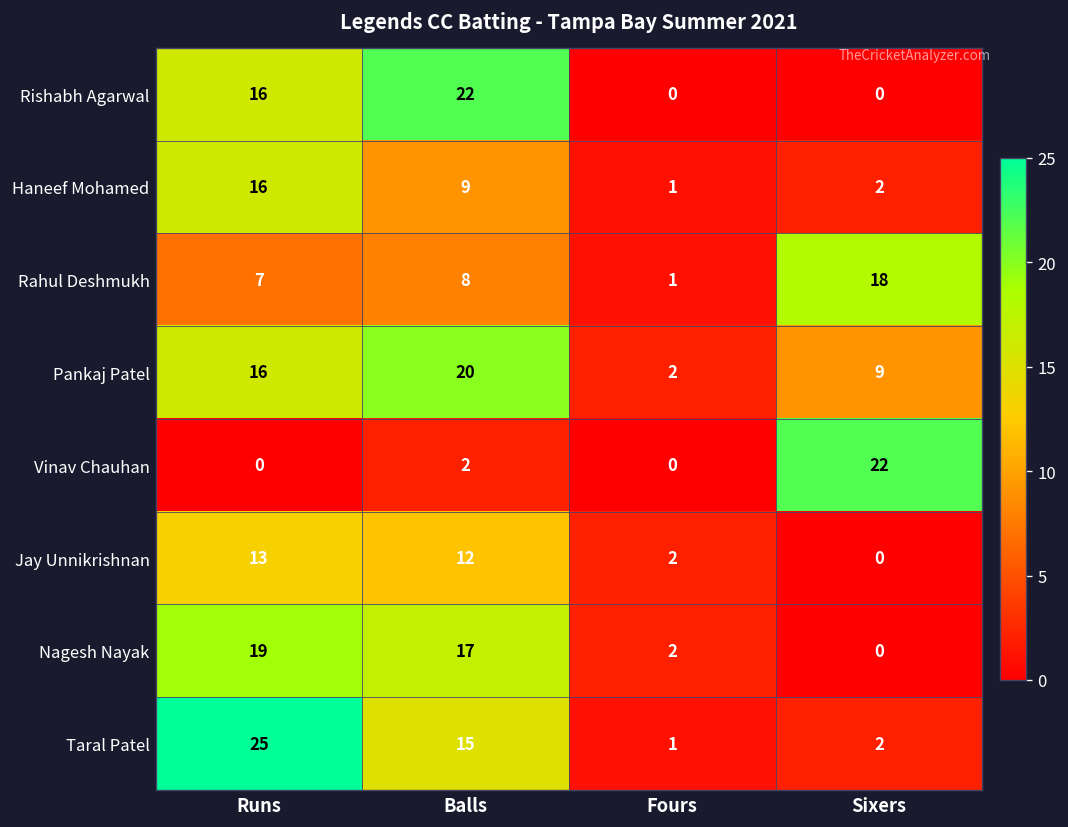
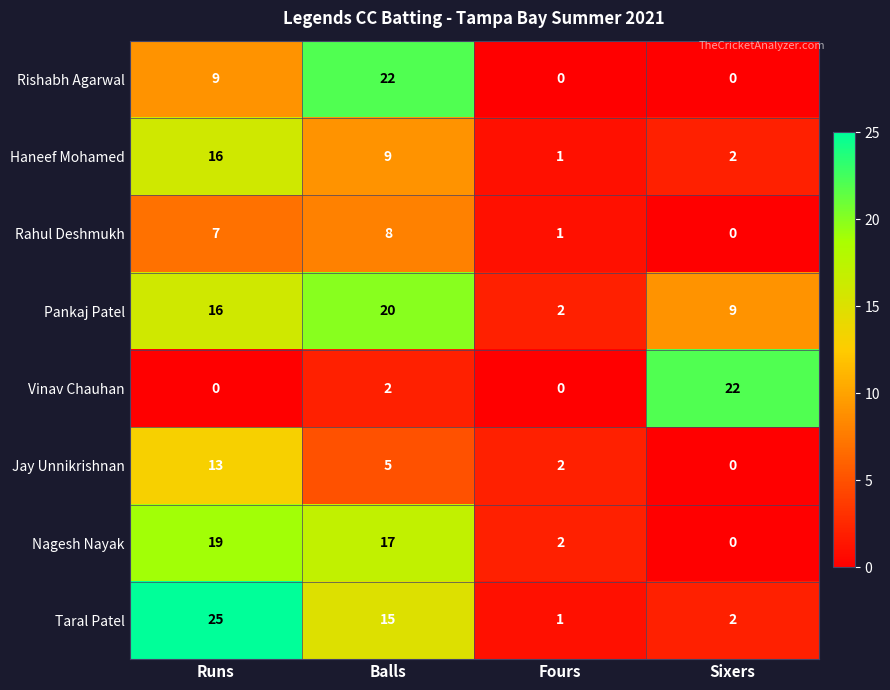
Rishabh Agarwal, Runs: 16 -> 9
Rahul Deshmukh, Sixers: 18 -> 0
Jay Unnikrishnan, Balls: 12 -> 5
